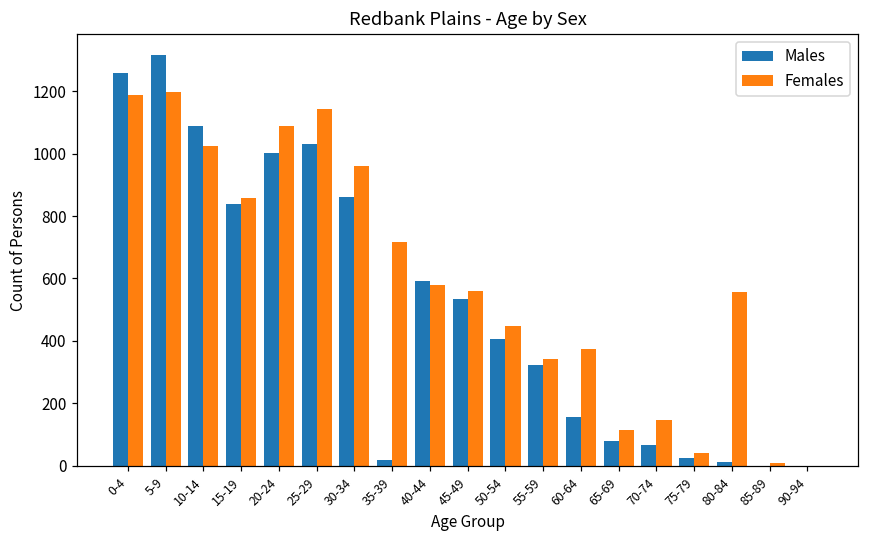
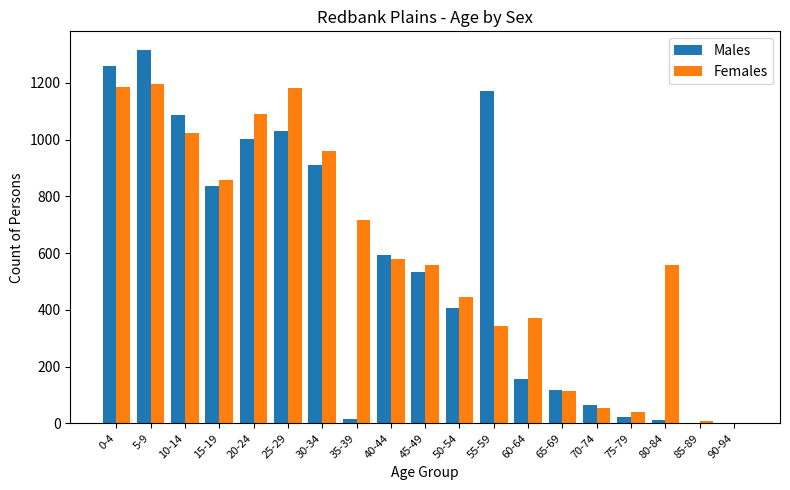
Females, 25-29: 1140 -> 1180
Males, 30-34: 860 -> 910
Males, 55-59: 320 -> 1170
Males, 65-69: 80 -> 120
Females, 70-74: 150 -> 50
